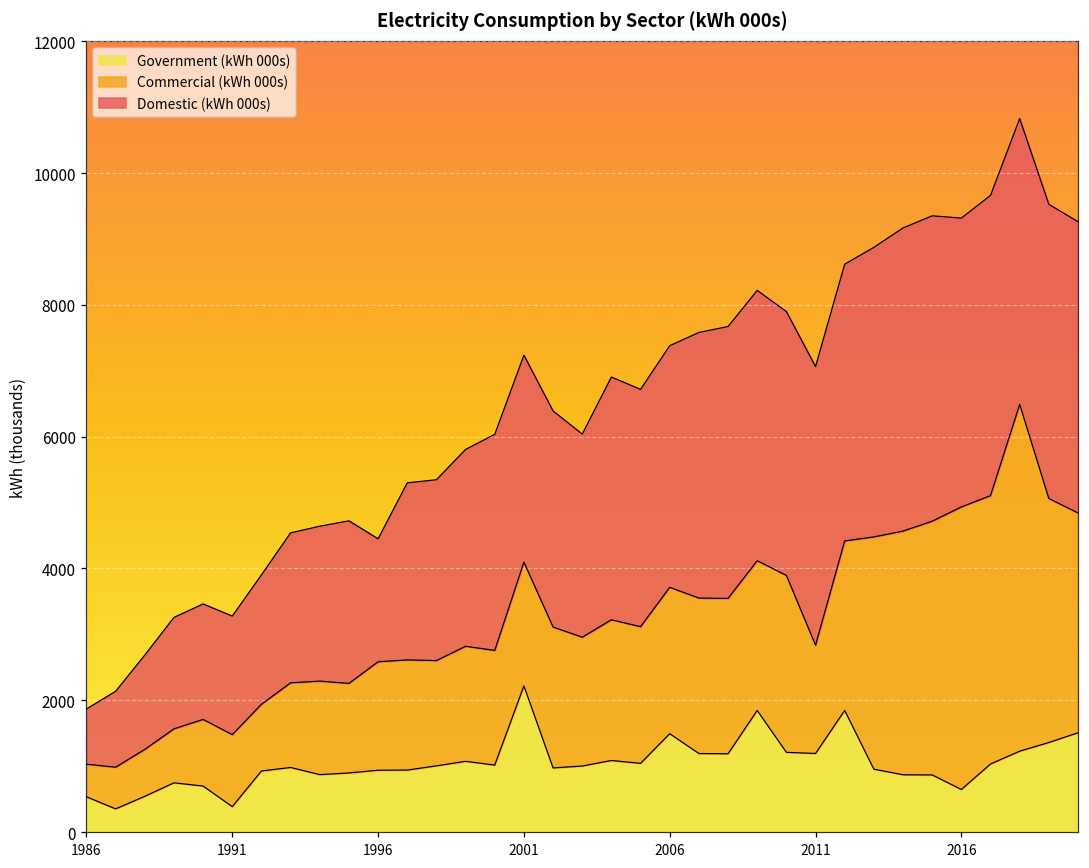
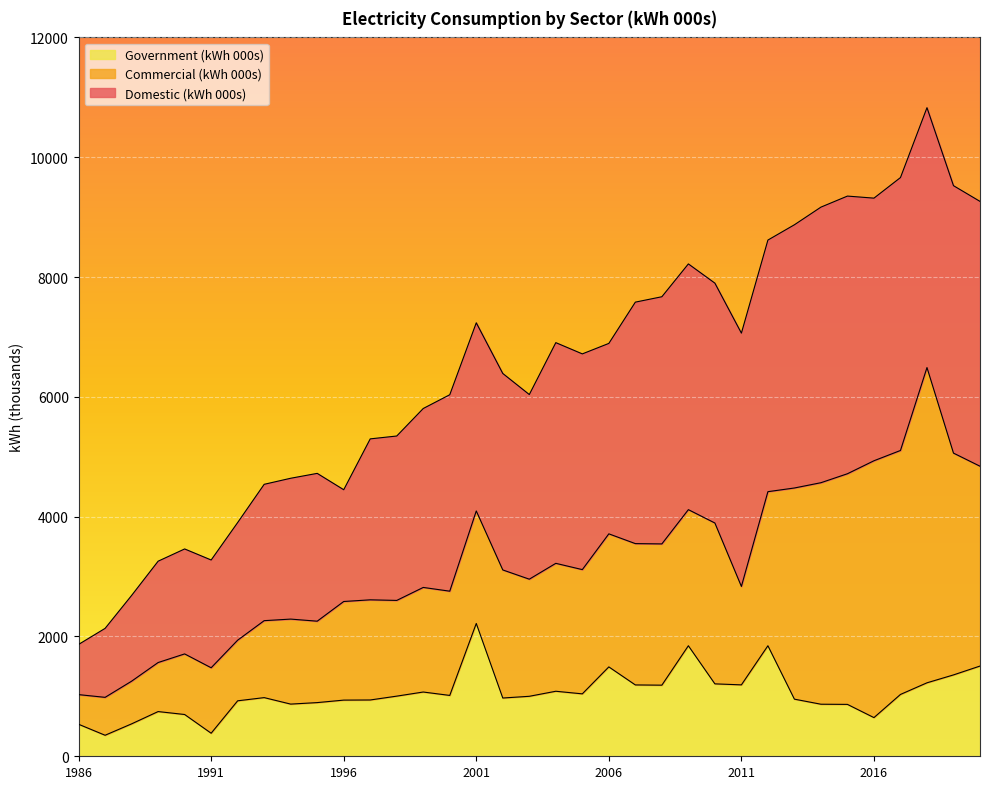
Domestic (kWh 000s), 2006: 3700 -> 3200
